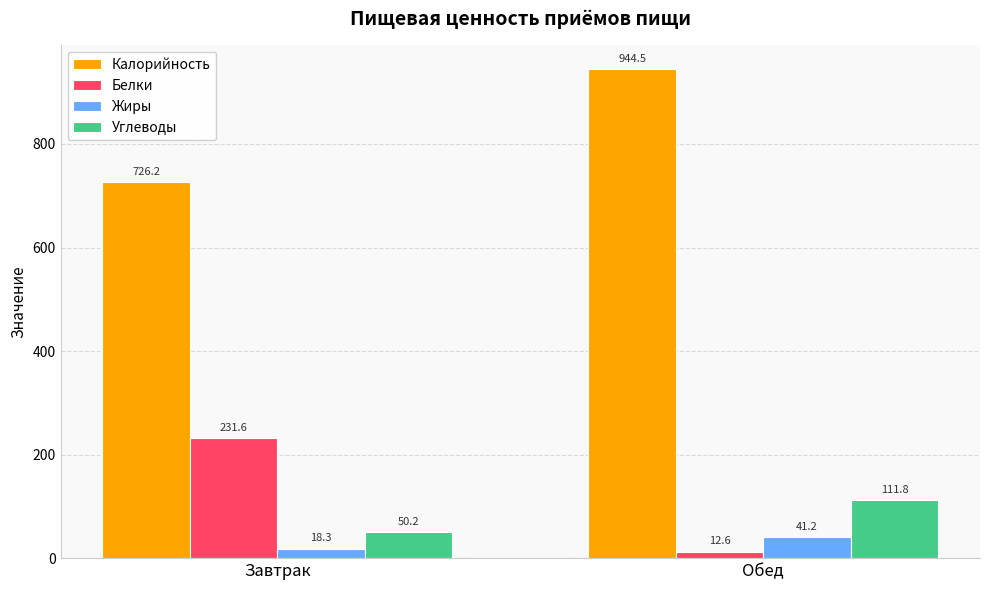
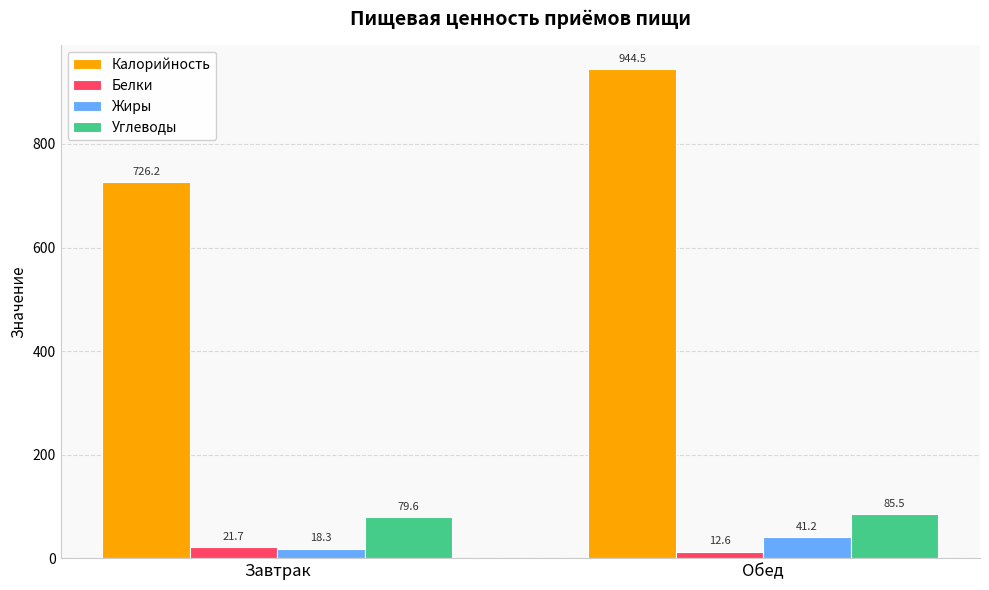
Белки, Завтрак: 231.6 -> 21.7
Углеводы, Завтрак: 50.2 -> 79.6
Углеводы, Обед: 111.8 -> 85.5
